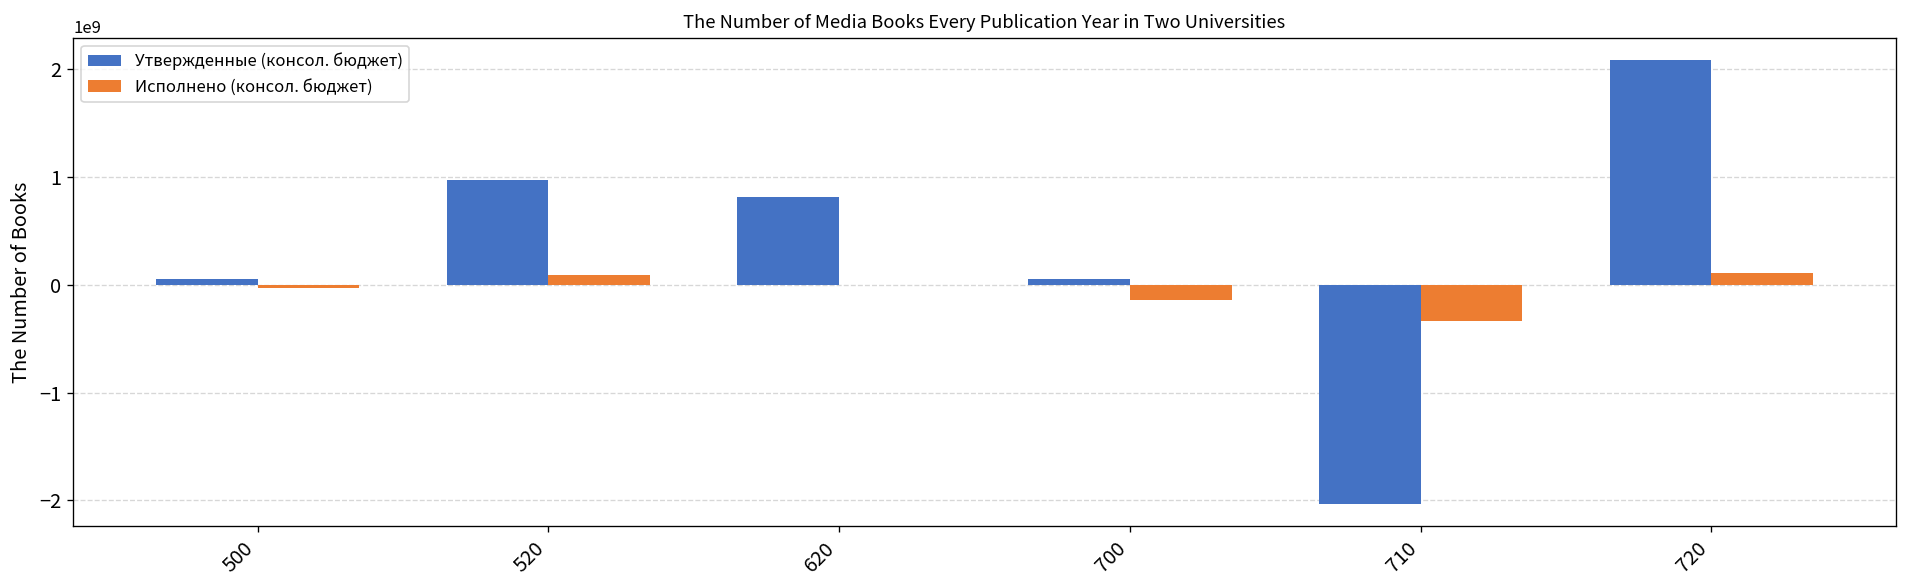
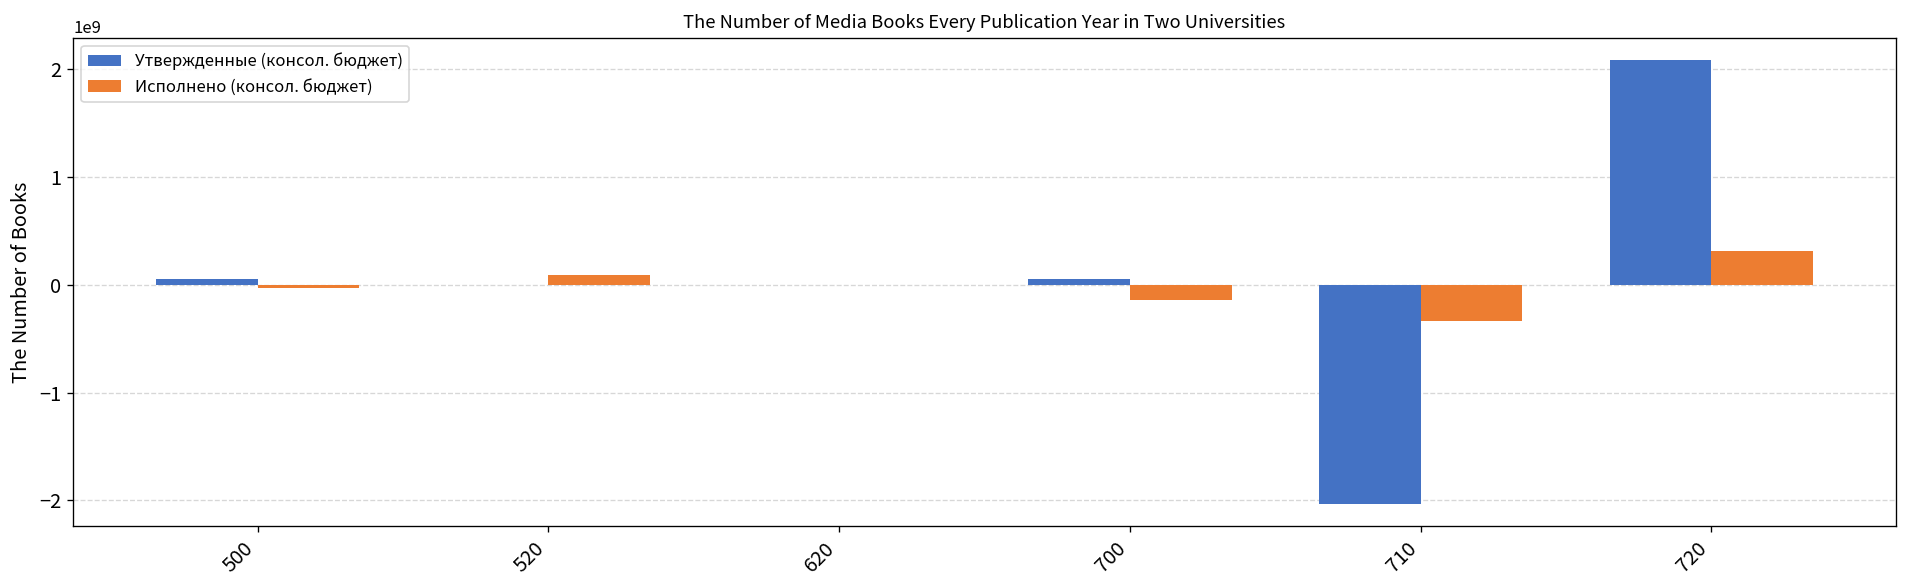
Утвержденные (консол. бюджет), 520: 1000000000 -> 0
Утвержденные (консол. бюджет), 620: 800000000 -> 0
Исполнено (консол. бюджет), 720: 100000000 -> 300000000
